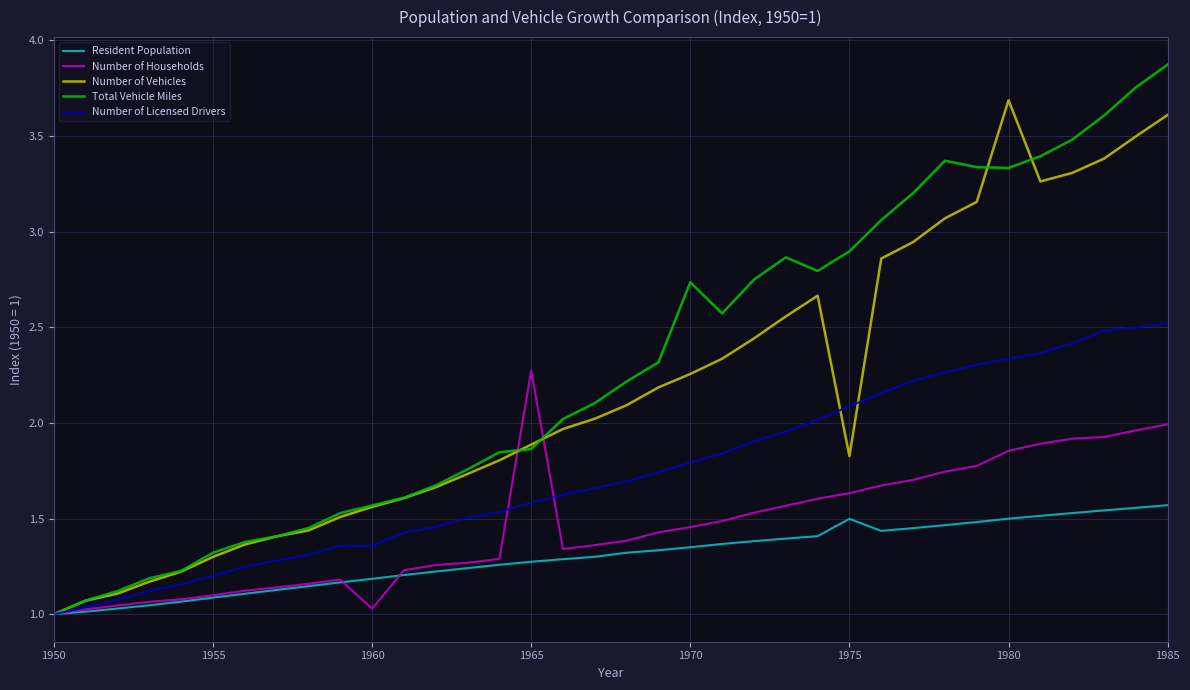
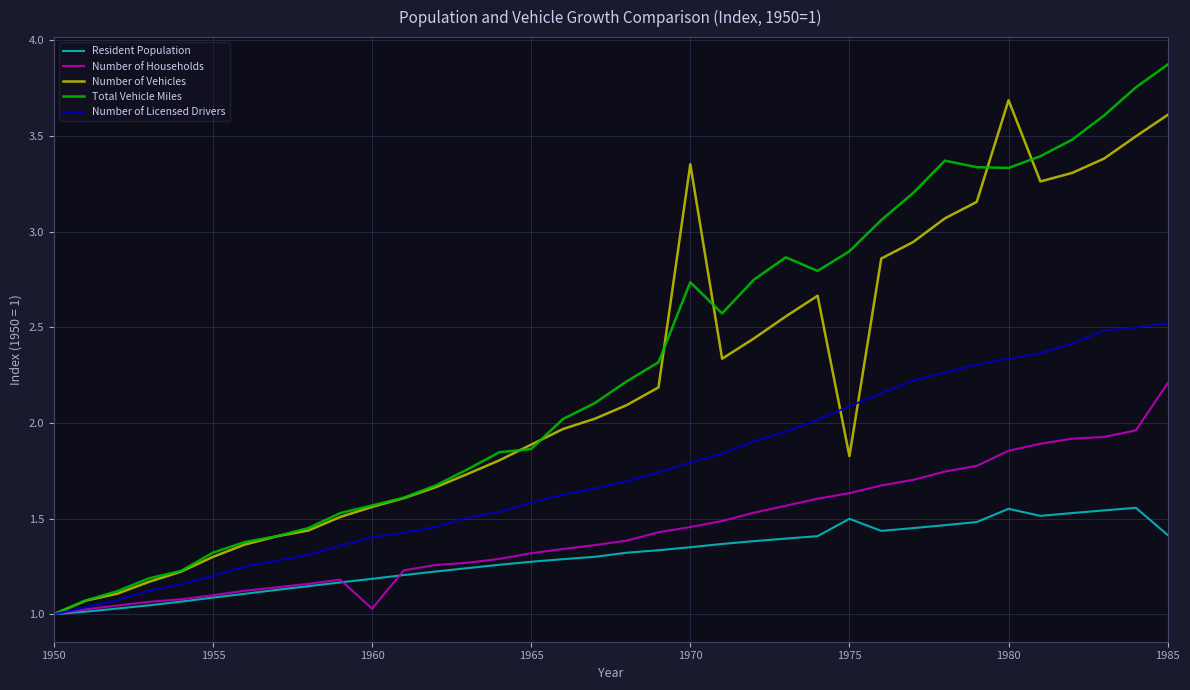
Number of Licensed Drivers, 1960: 1.36 -> 1.40
Number of Households, 1965: 2.27 -> 1.32
Number of Vehicles, 1970: 2.26 -> 3.35
Resident Population, 1980: 1.50 -> 1.55
Resident Population, 1985: 1.57 -> 1.41
Number of Households, 1985: 1.99 -> 2.21
